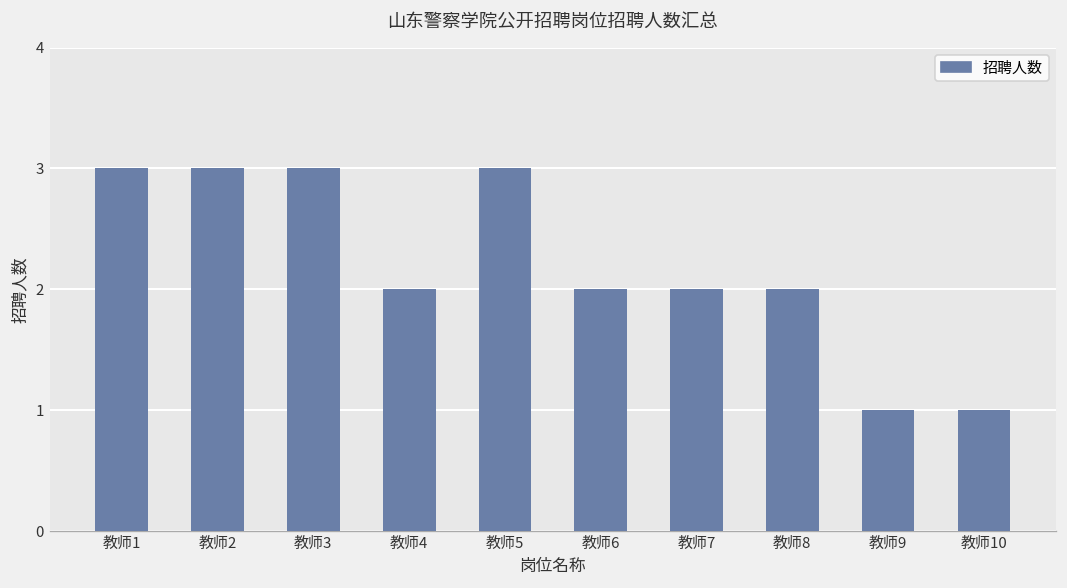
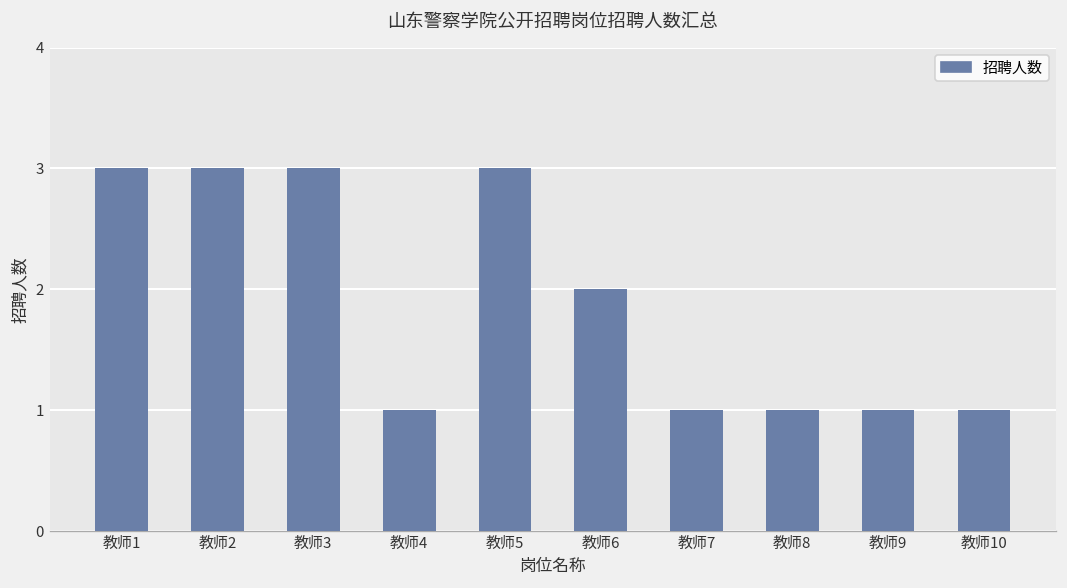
教师4: 2 -> 1
教师7: 2 -> 1
教师8: 2 -> 1
